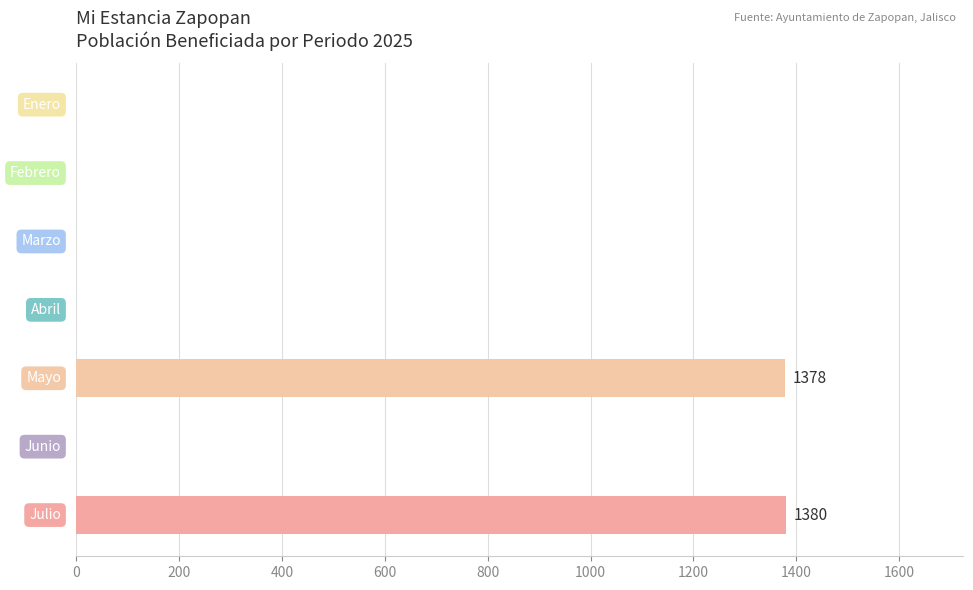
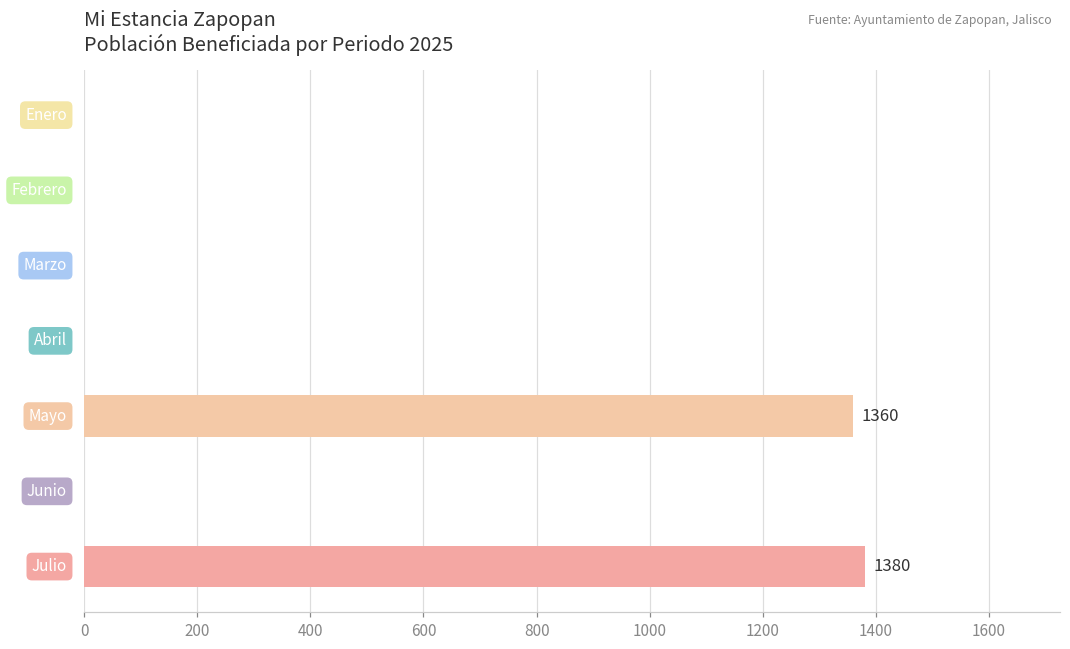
Mayo: 1378 -> 1360
